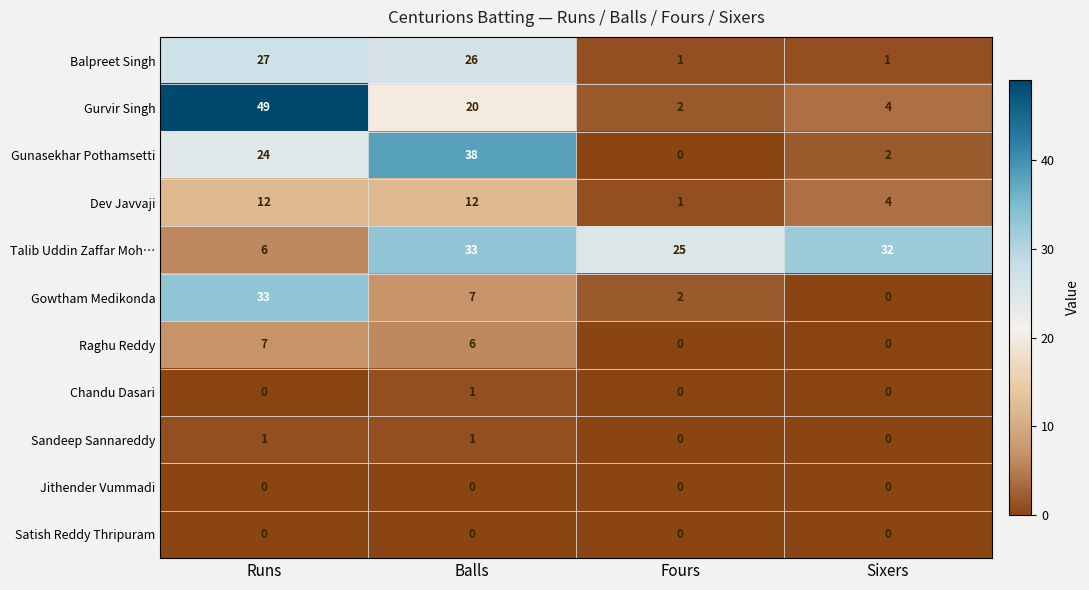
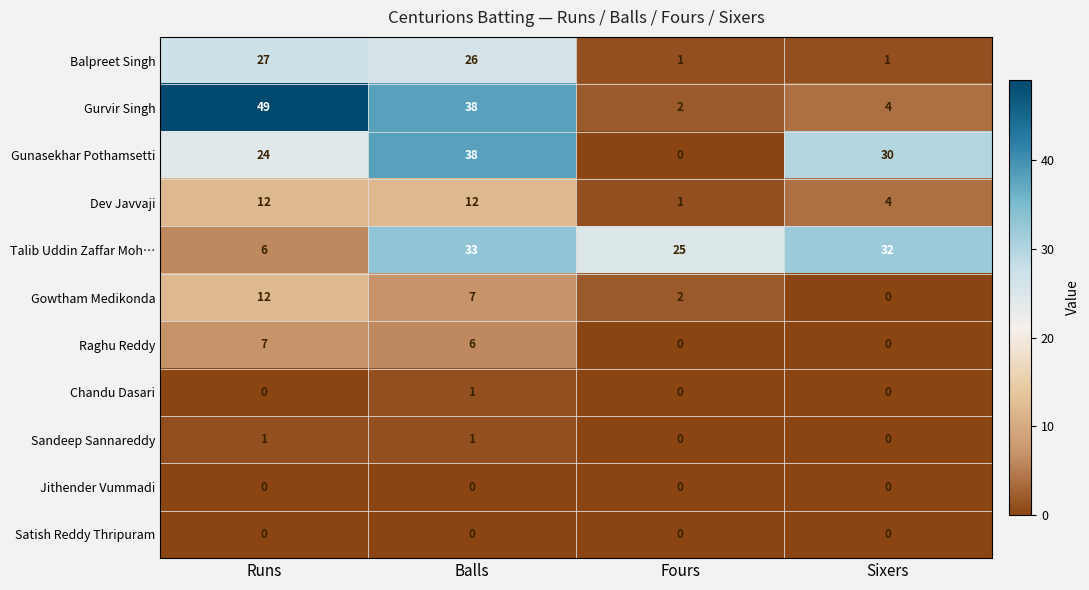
Gurvir Singh, Balls: 20 -> 38
Gunasekhar Pothamsetti, Sixers: 2 -> 30
Gowtham Medikonda, Runs: 33 -> 12
